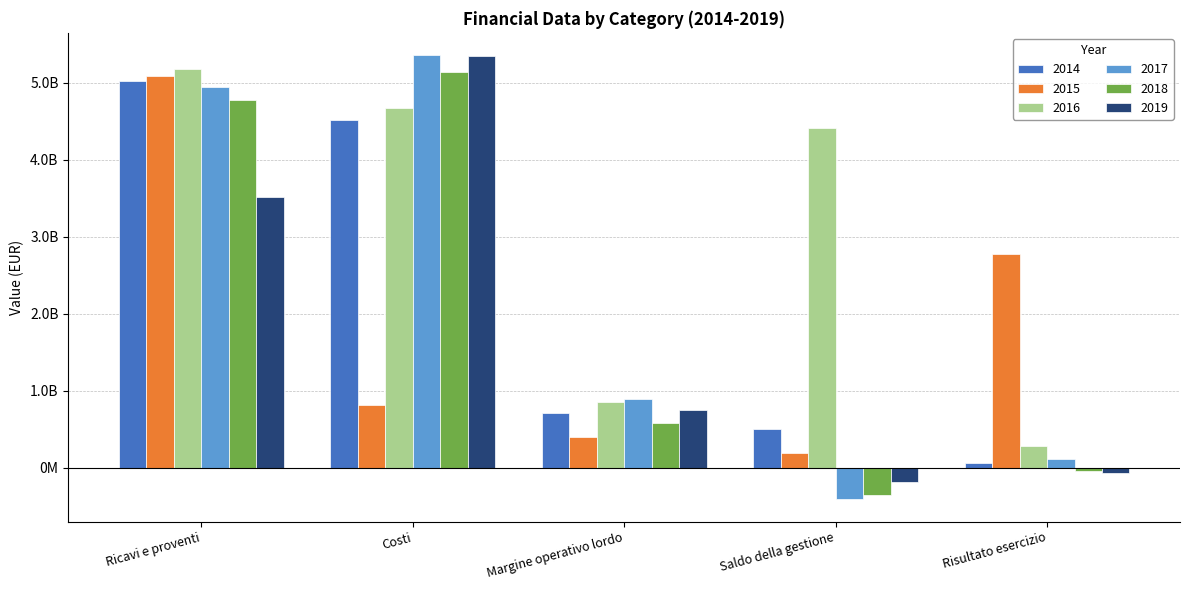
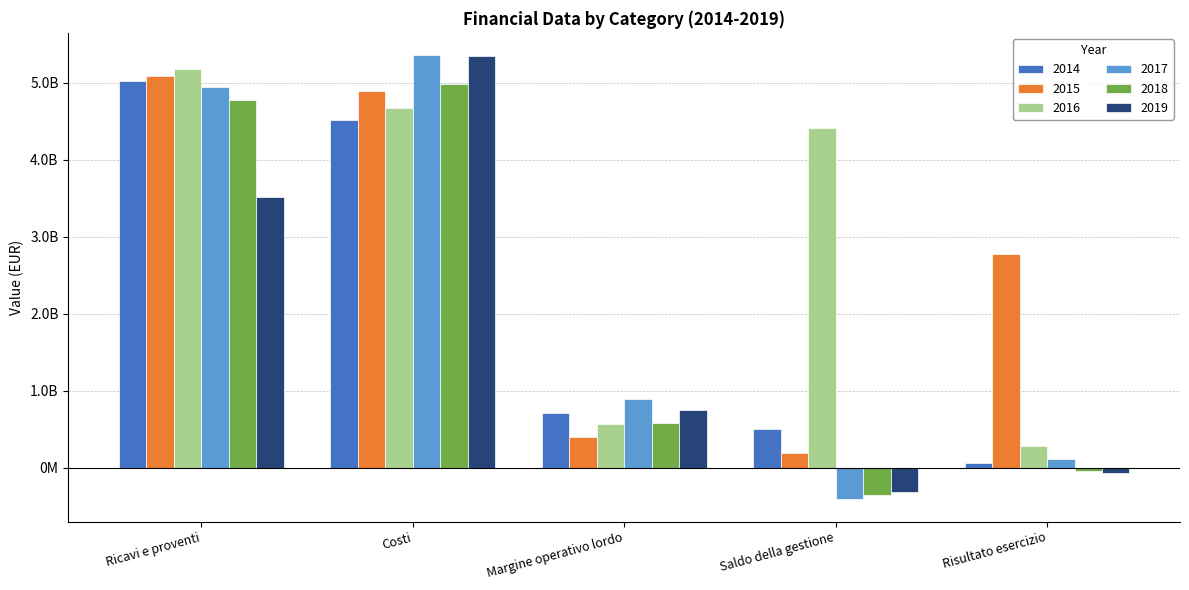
2015, Costi: 800000000 -> 4900000000
2018, Costi: 5100000000 -> 5000000000
2016, Margine operativo lordo: 900000000 -> 600000000
2019, Saldo della gestione: -200000000 -> -300000000
